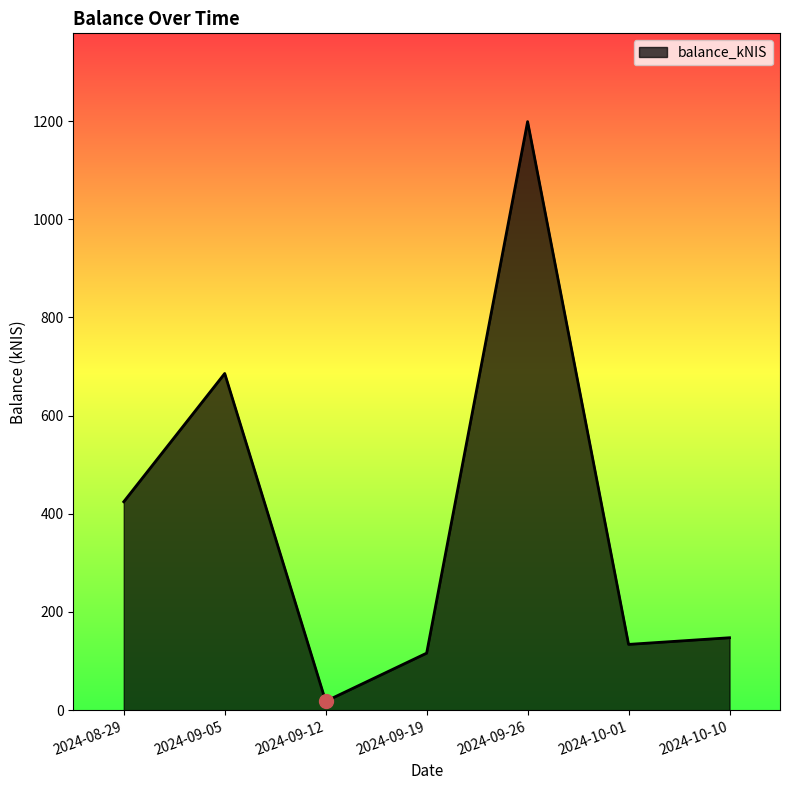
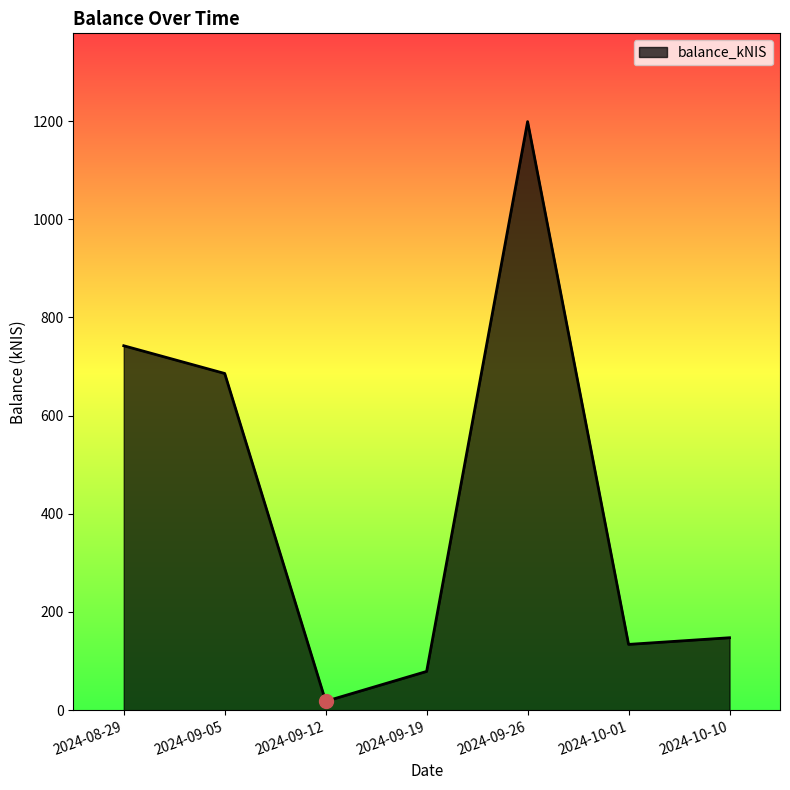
balance_kNIS, 2024-08-29: 420 -> 740
balance_kNIS, 2024-09-19: 120 -> 80
